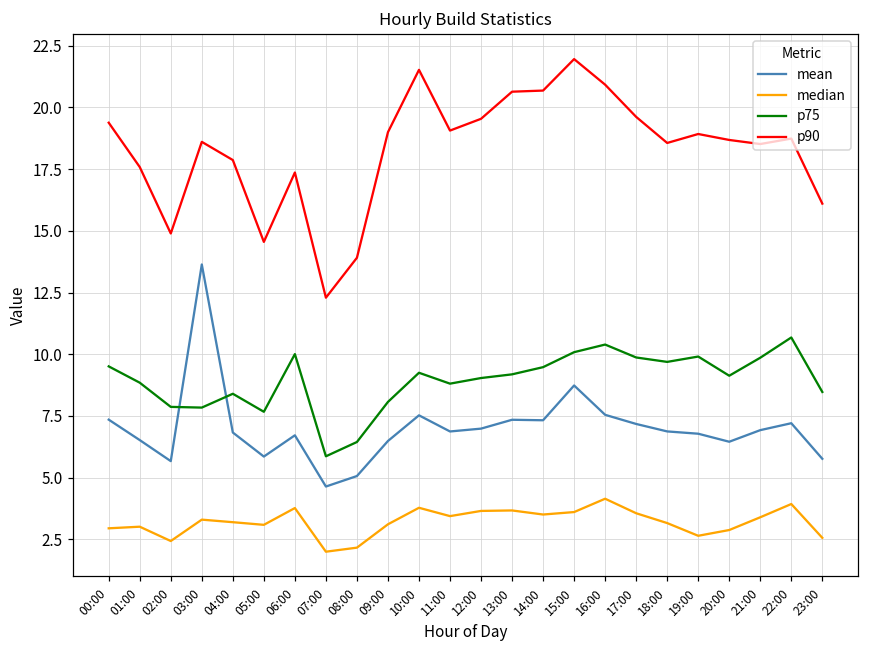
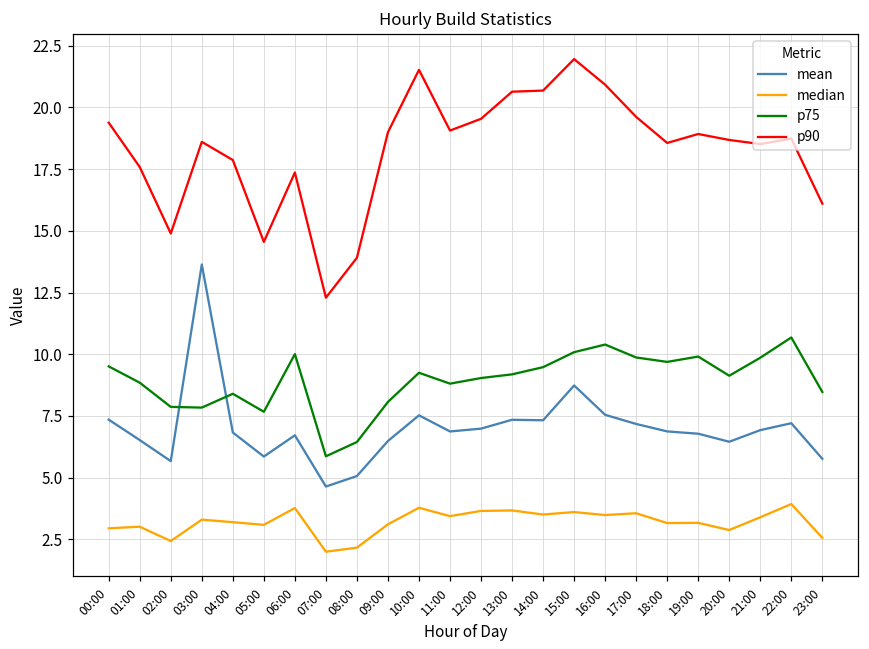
median, 16:00: 4.1 -> 3.5
median, 19:00: 2.6 -> 3.2
